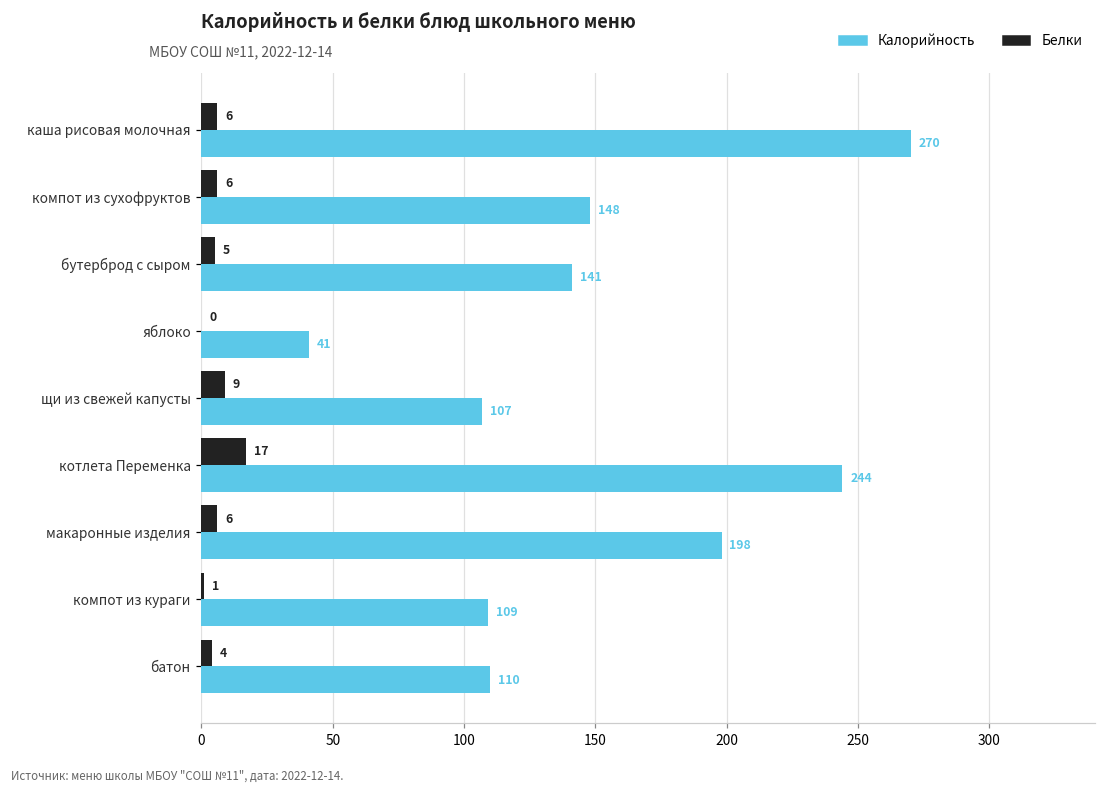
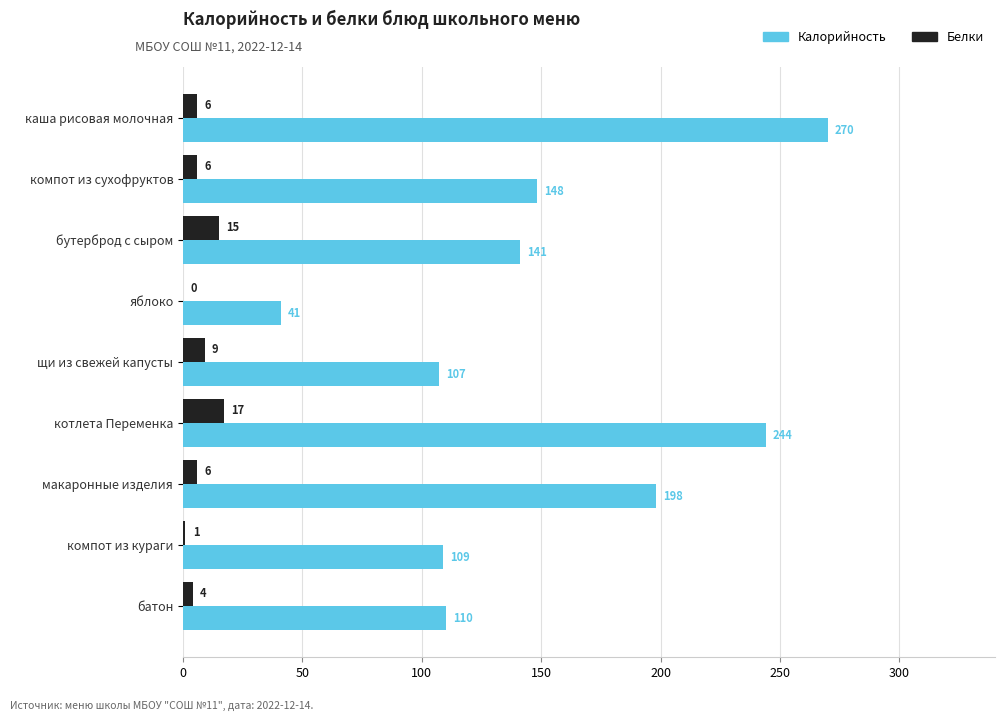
Белки, бутерброд с сыром: 5 -> 15
